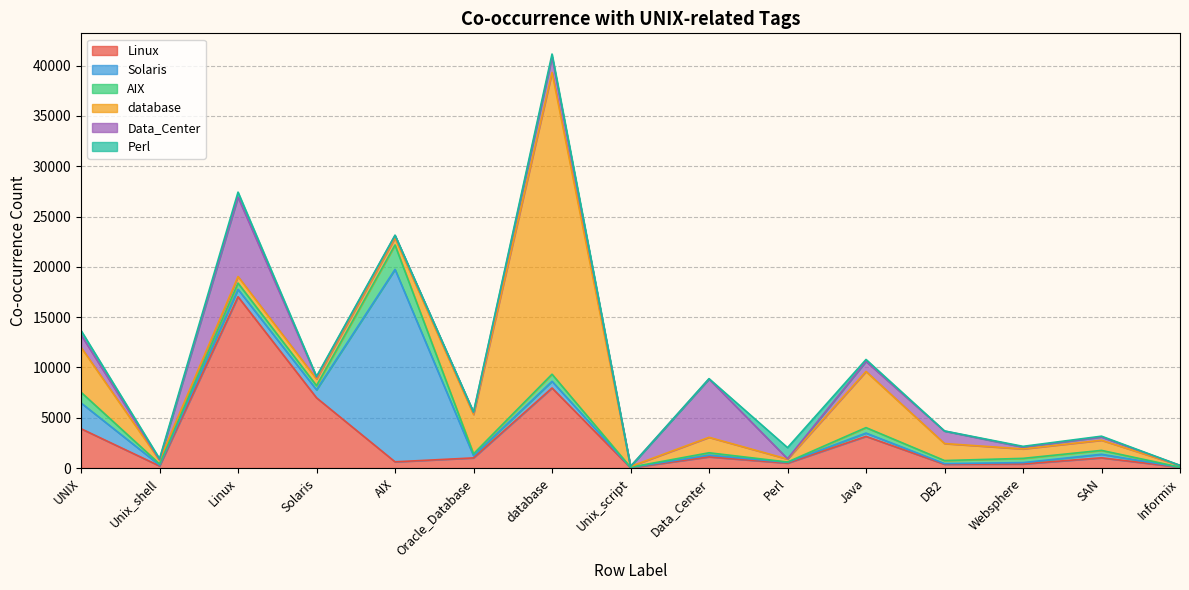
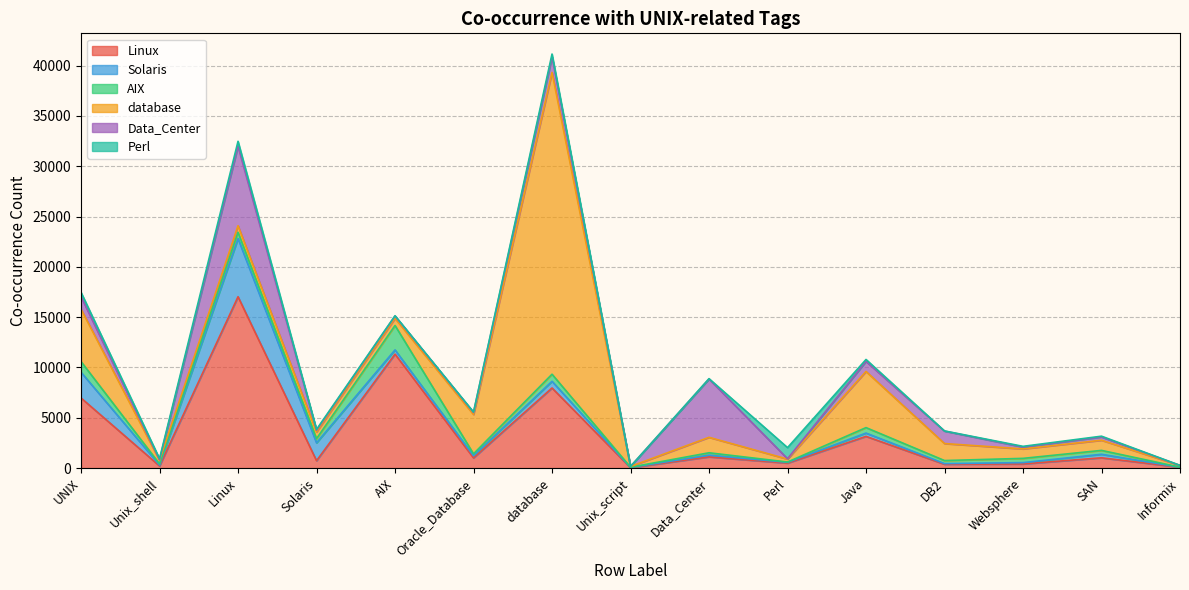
Linux, UNIX: 3900 -> 7000
database, UNIX: 4500 -> 5200
Solaris, Linux: 700 -> 5800
Linux, Solaris: 7000 -> 700
Solaris, Solaris: 800 -> 1800
Linux, AIX: 600 -> 11300
Solaris, AIX: 19100 -> 400
